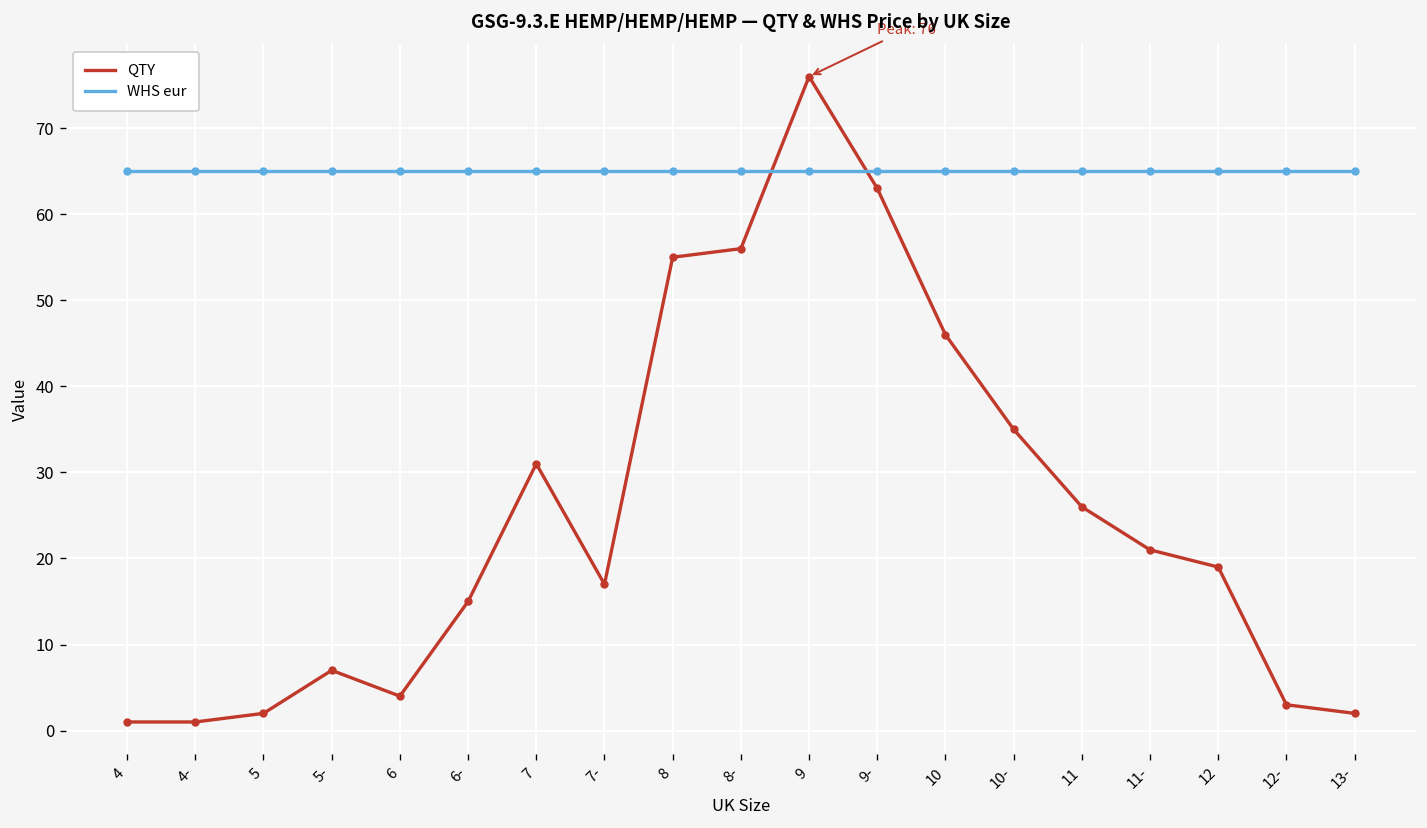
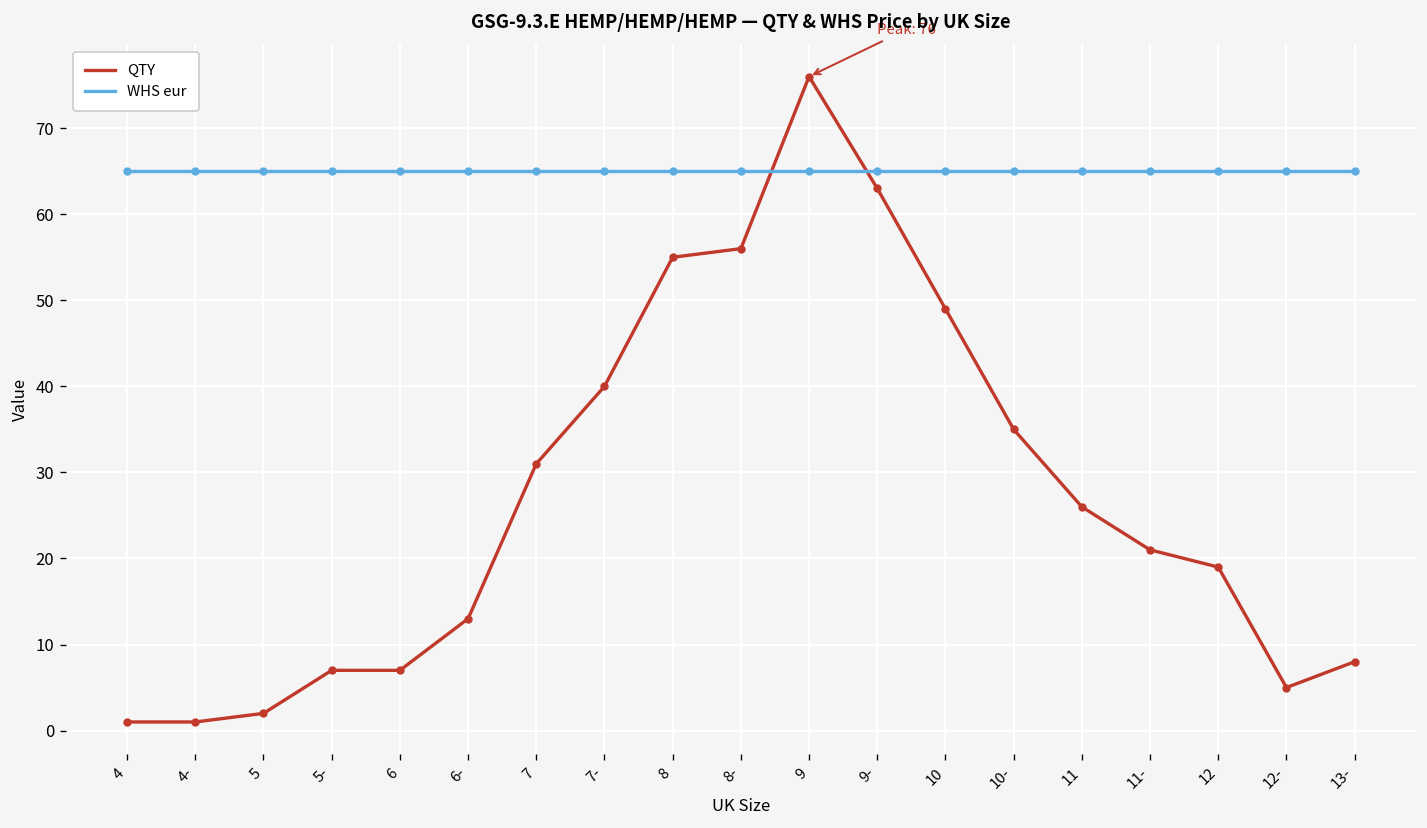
QTY, 6: 4 -> 7
QTY, 6-: 15 -> 13
QTY, 7-: 17 -> 40
QTY, 10: 46 -> 49
QTY, 12-: 3 -> 5
QTY, 13-: 2 -> 8
